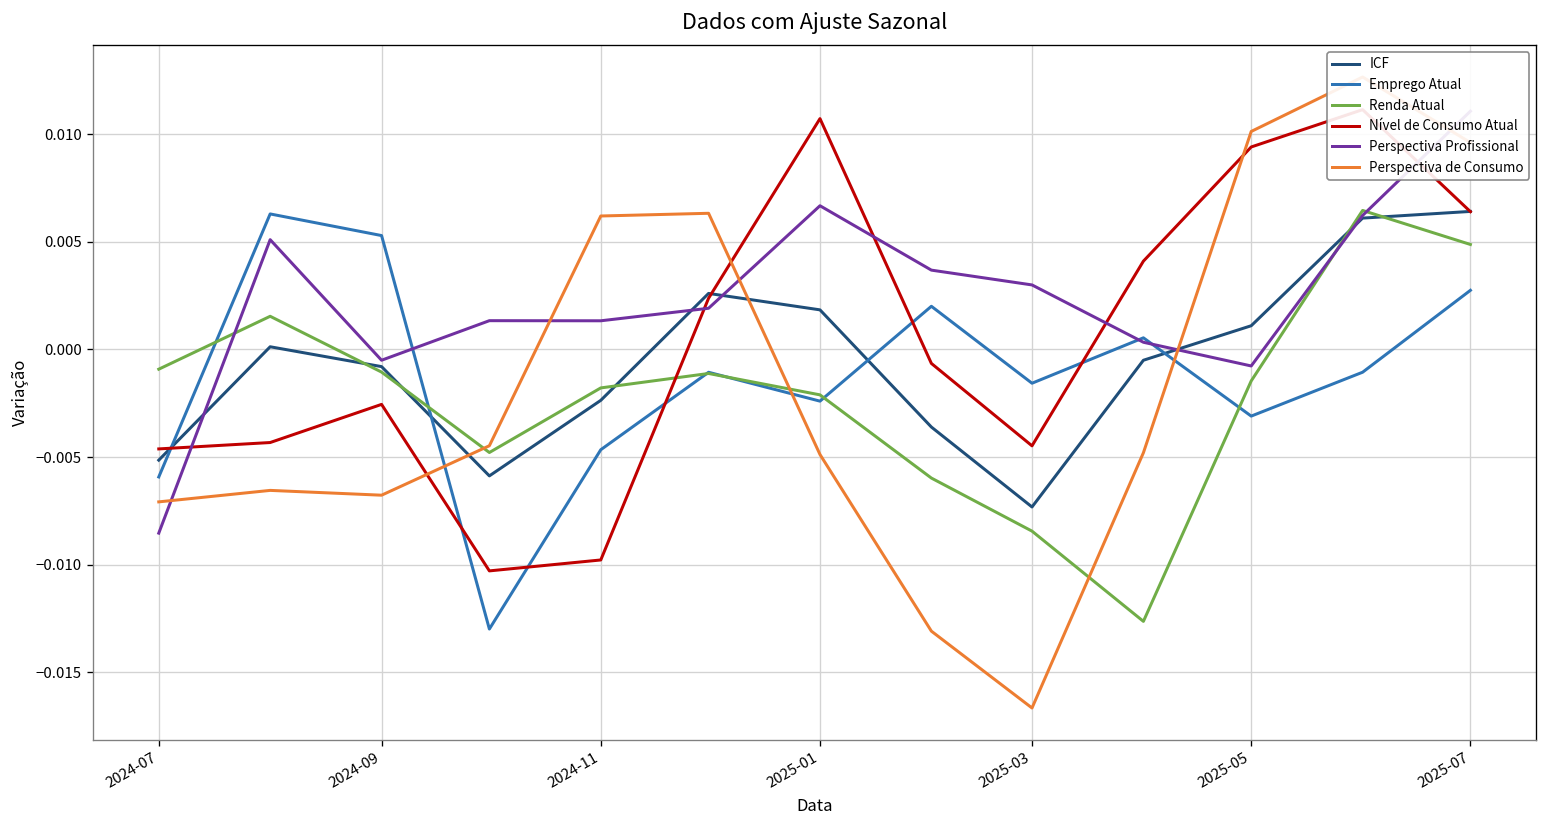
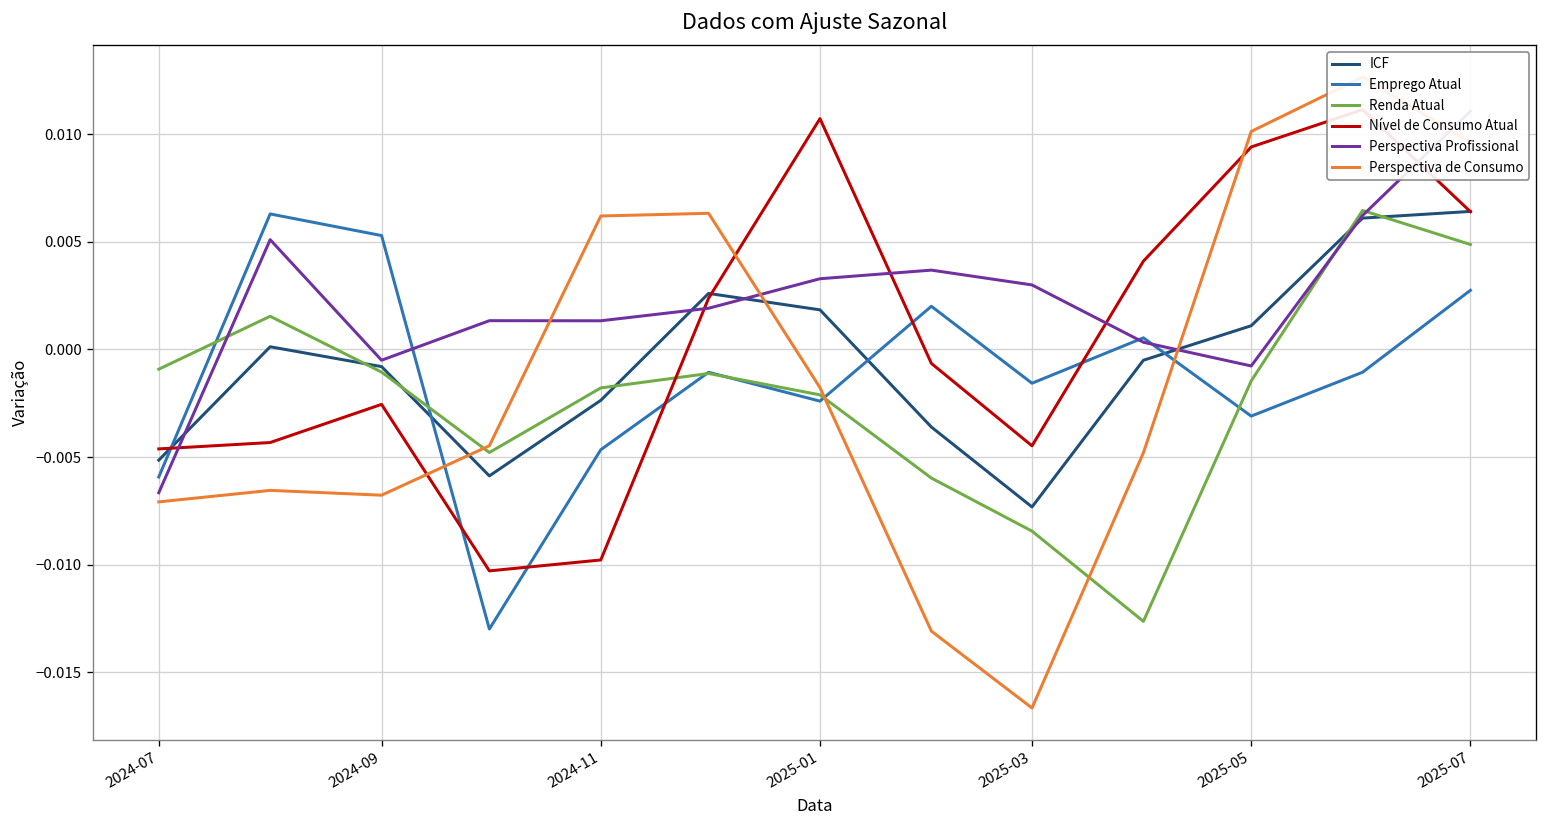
Perspectiva Profissional, 2024-07: -0.0085 -> -0.0067
Perspectiva Profissional, 2025-01: 0.0067 -> 0.0033
Perspectiva de Consumo, 2025-01: -0.0049 -> -0.0018
